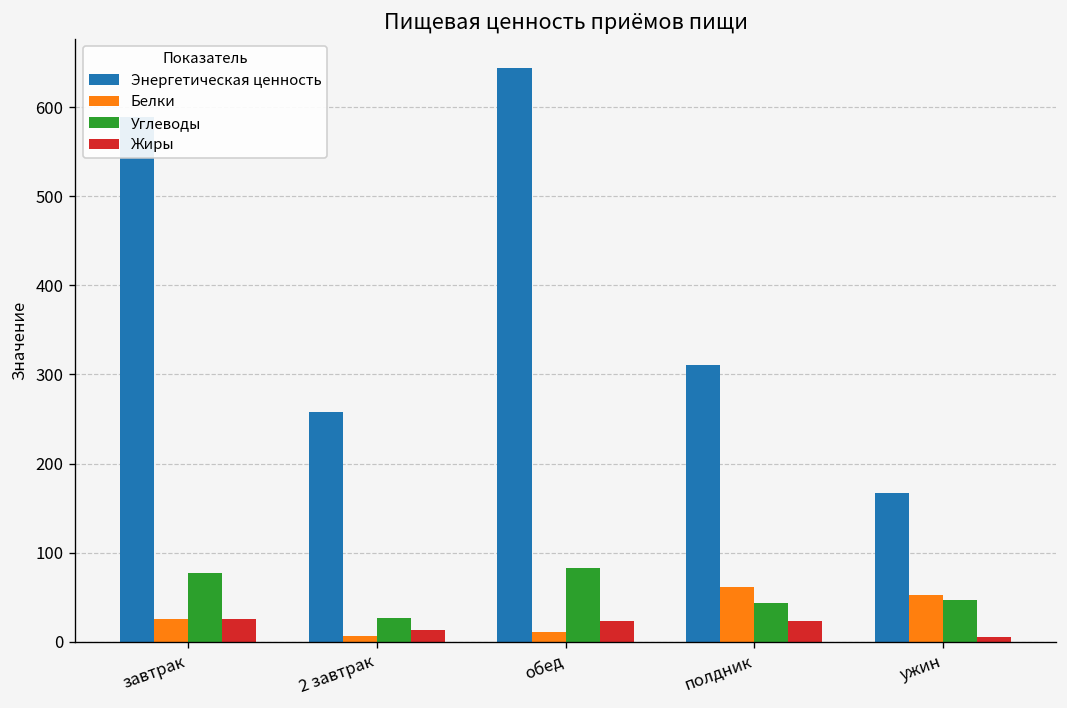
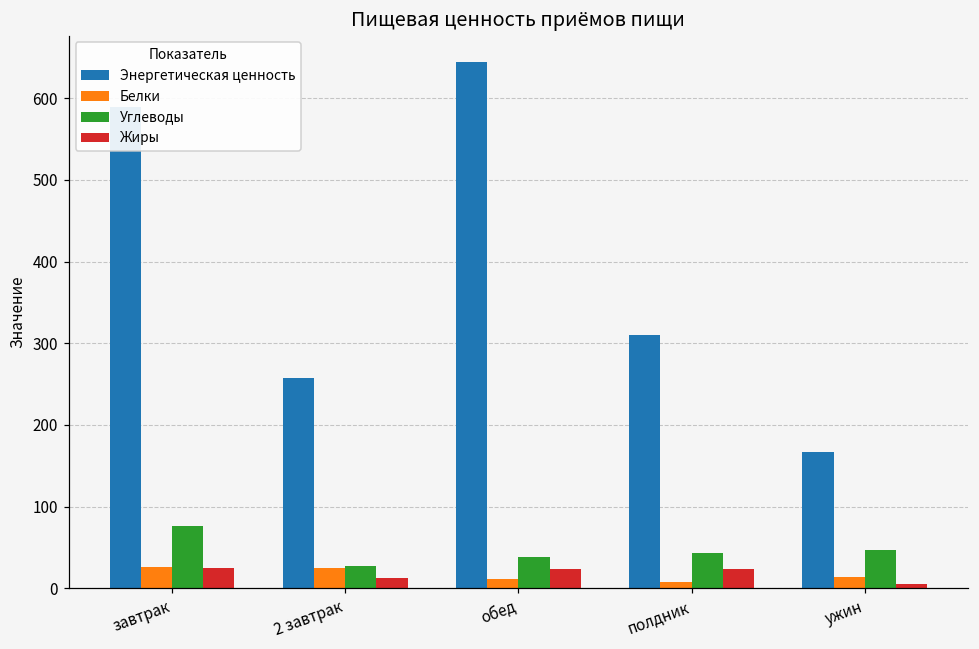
Белки, 2 завтрак: 10 -> 20
Углеводы, обед: 80 -> 40
Белки, полдник: 60 -> 10
Белки, ужин: 50 -> 10
